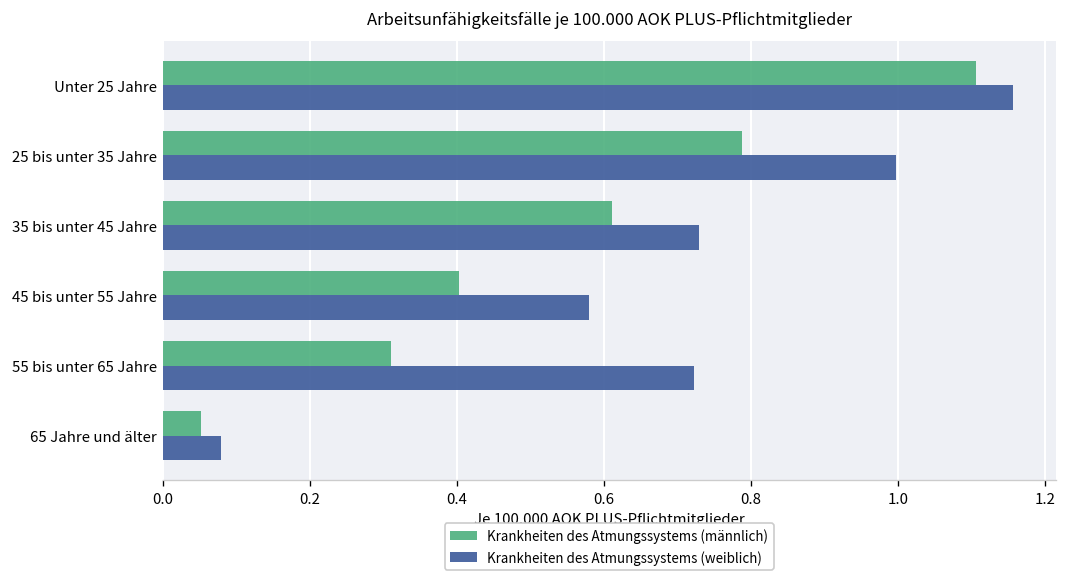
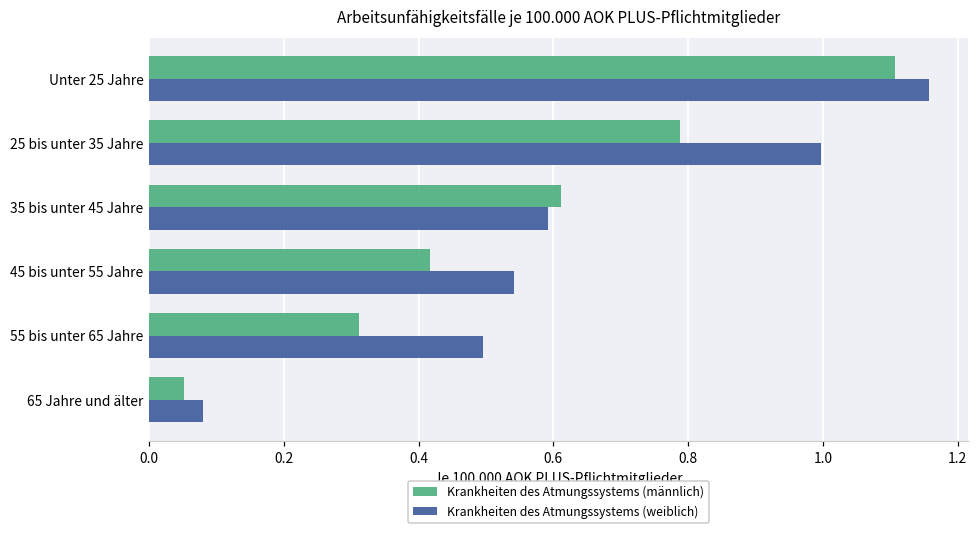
Krankheiten des Atmungssystems (weiblich), 35 bis unter 45 Jahre: 0.73 -> 0.59
Krankheiten des Atmungssystems (männlich), 45 bis unter 55 Jahre: 0.40 -> 0.42
Krankheiten des Atmungssystems (weiblich), 45 bis unter 55 Jahre: 0.58 -> 0.54
Krankheiten des Atmungssystems (weiblich), 55 bis unter 65 Jahre: 0.72 -> 0.50
